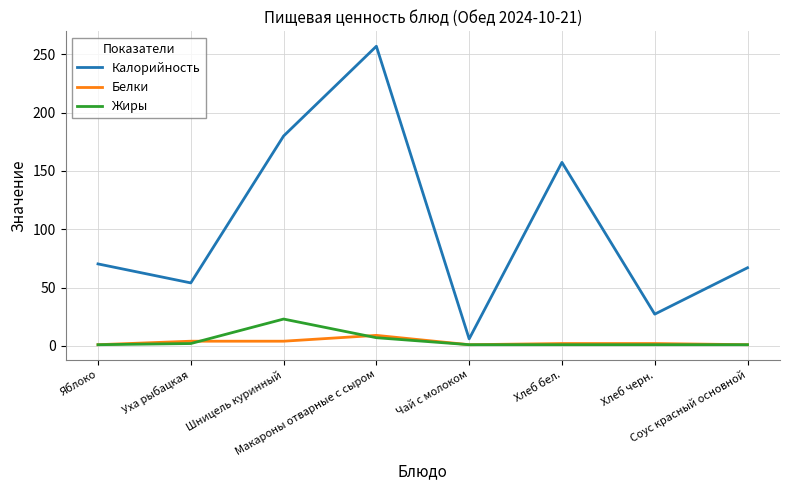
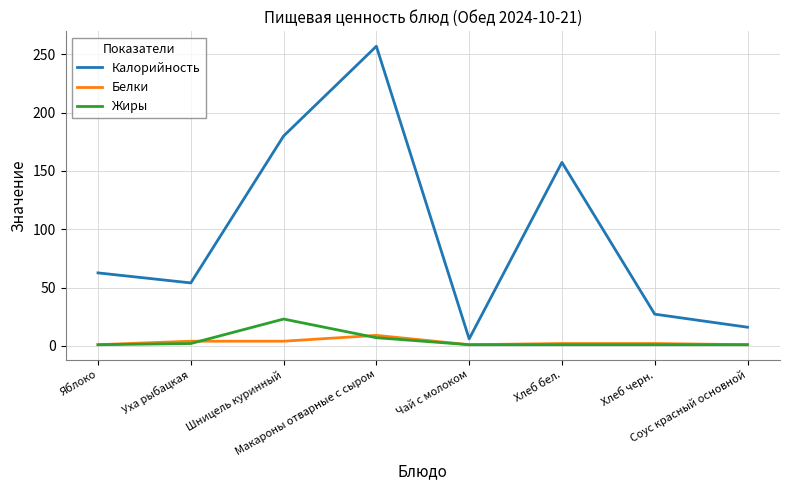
Калорийность, Яблоко: 70 -> 63
Калорийность, Соус красный основной: 67 -> 16
